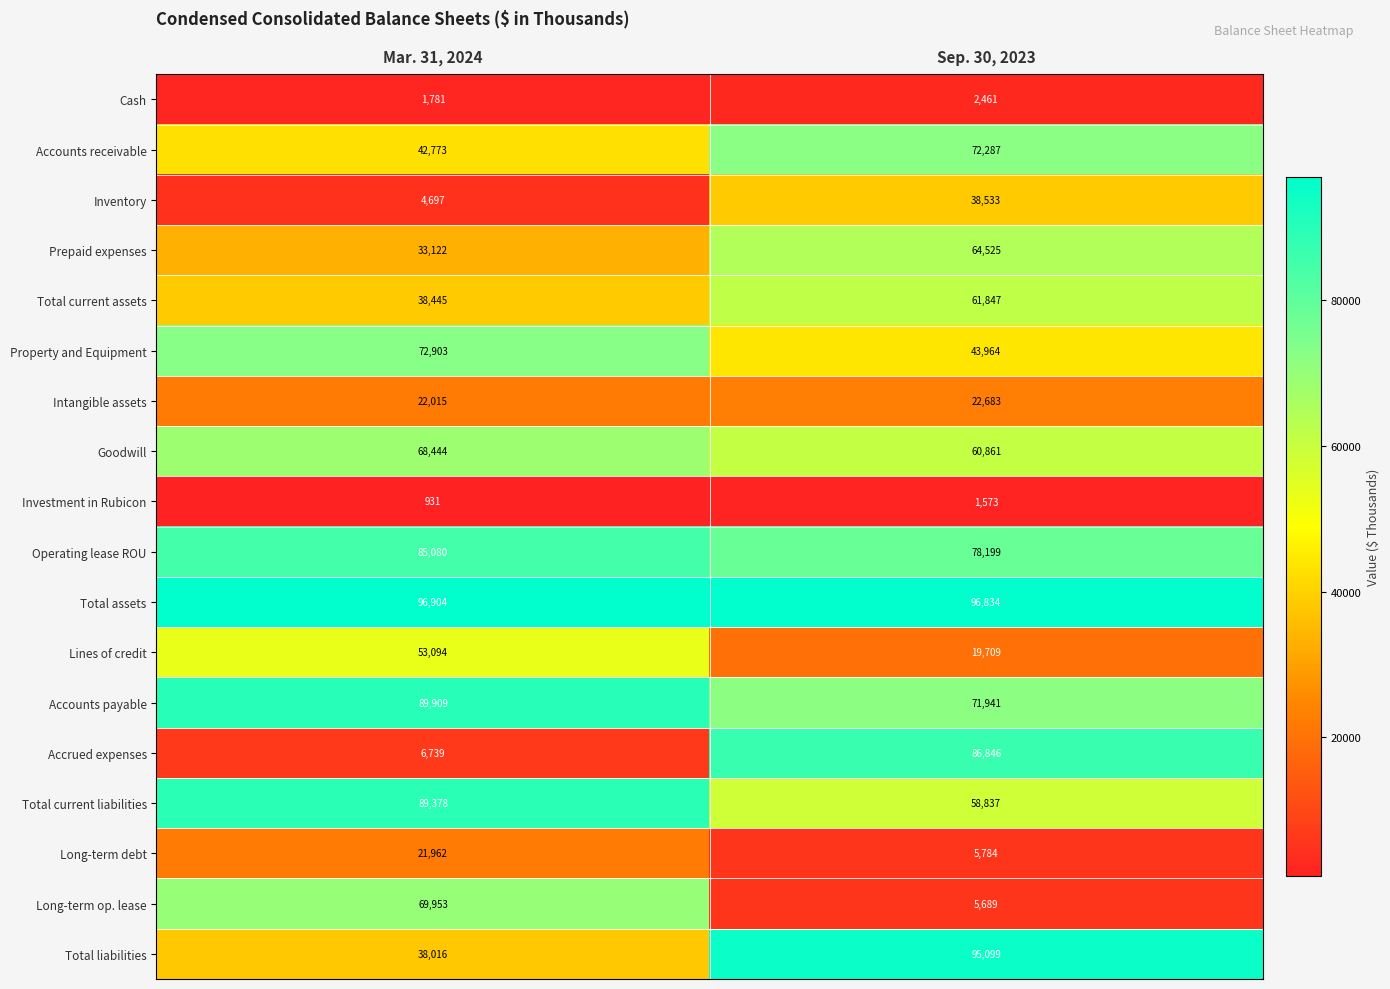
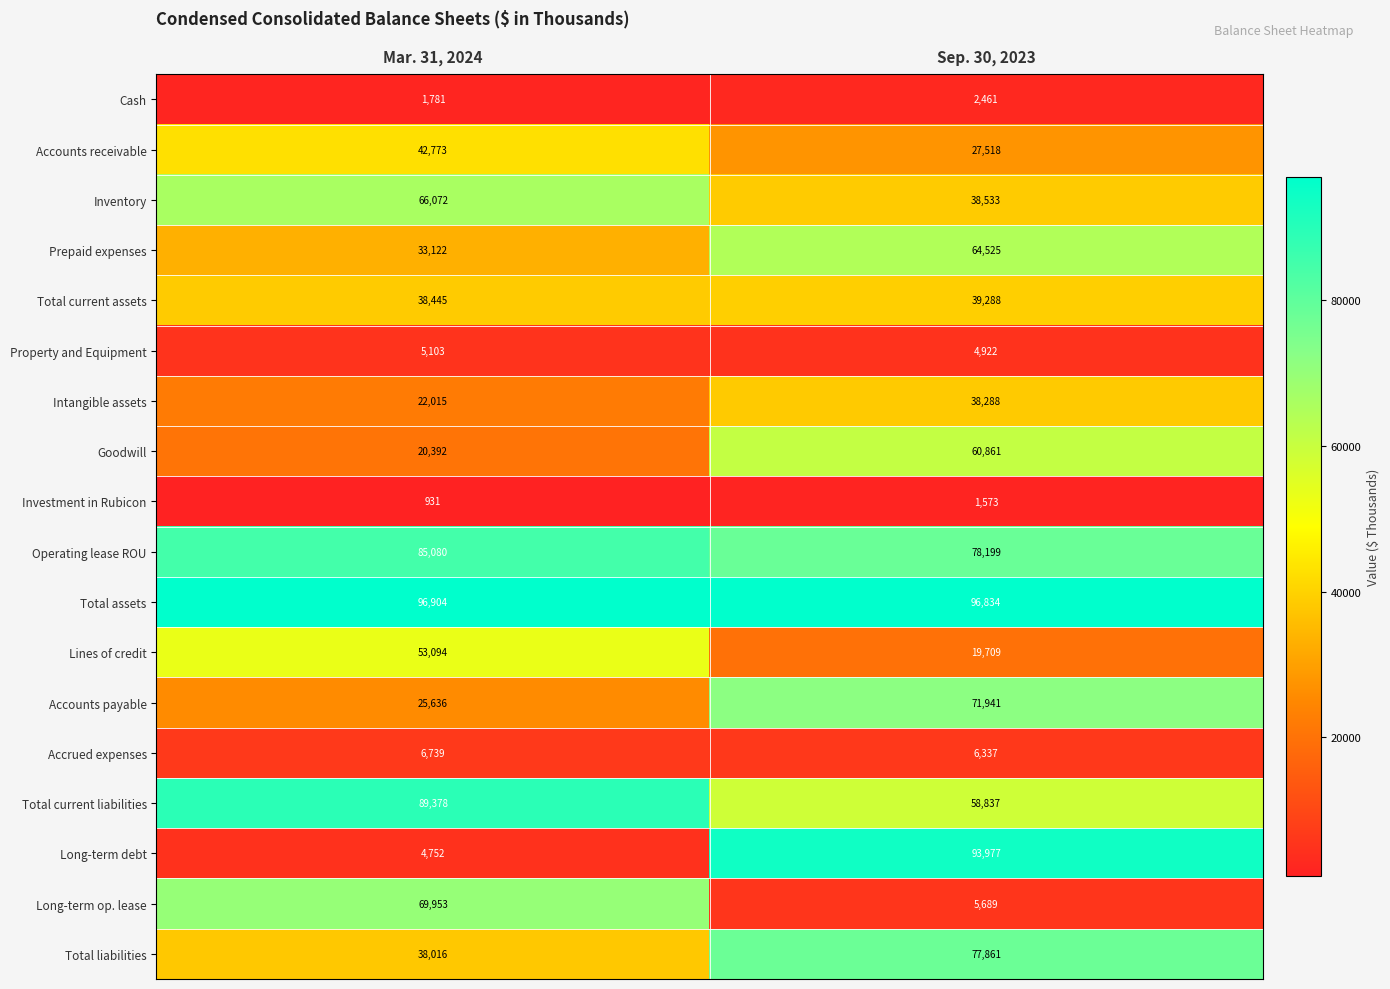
Accounts receivable, Sep. 30, 2023: 72,287 -> 27,518
Inventory, Mar. 31, 2024: 4,697 -> 66,072
Total current assets, Sep. 30, 2023: 61,847 -> 39,288
Property and Equipment, Mar. 31, 2024: 72,903 -> 5,103
Property and Equipment, Sep. 30, 2023: 43,964 -> 4,922
Intangible assets, Sep. 30, 2023: 22,683 -> 38,288
Goodwill, Mar. 31, 2024: 68,444 -> 20,392
Accounts payable, Mar. 31, 2024: 89,909 -> 25,636
Accrued expenses, Sep. 30, 2023: 86,846 -> 6,337
Long-term debt, Mar. 31, 2024: 21,962 -> 4,752
Long-term debt, Sep. 30, 2023: 5,784 -> 93,977
Total liabilities, Sep. 30, 2023: 95,099 -> 77,861
